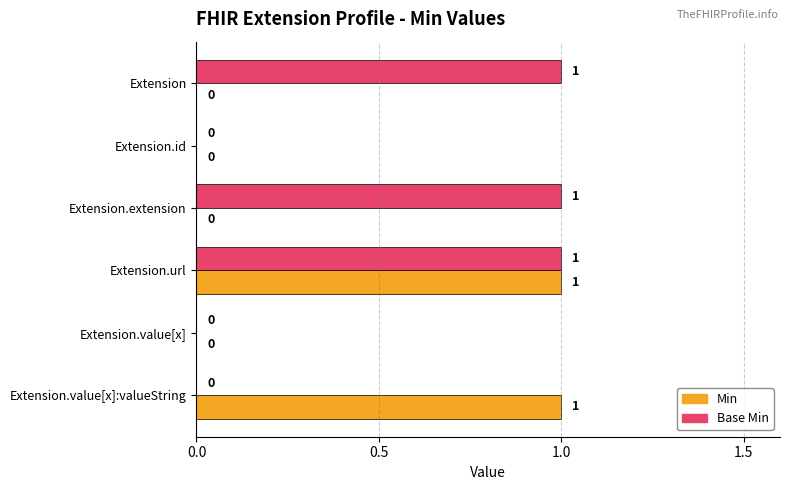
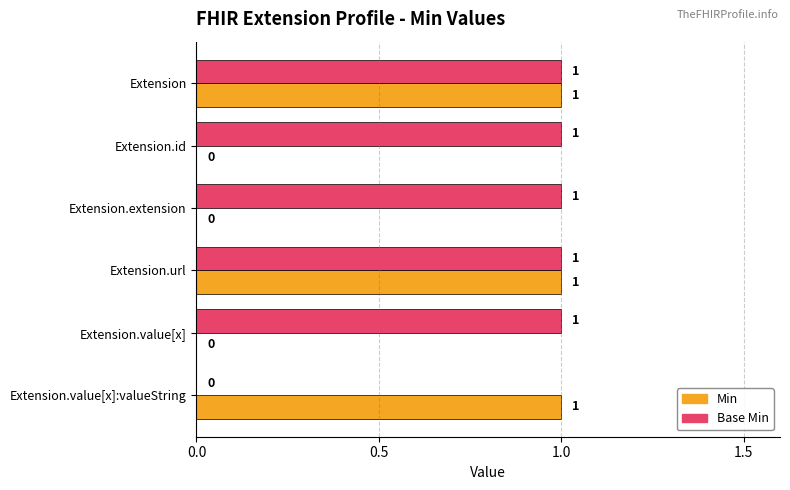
Min, Extension: 0 -> 1
Base Min, Extension.id: 0 -> 1
Base Min, Extension.value[x]: 0 -> 1
